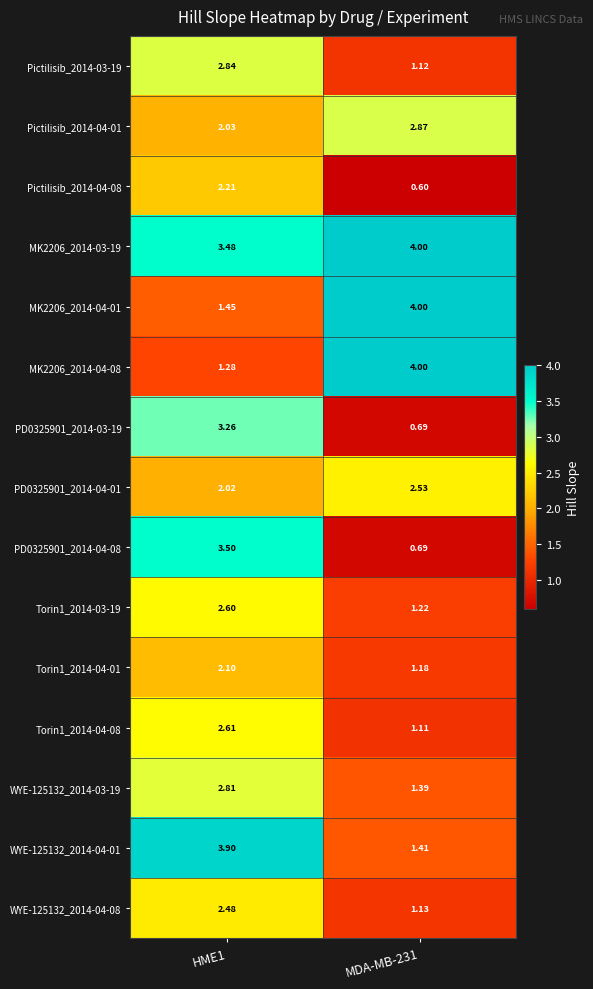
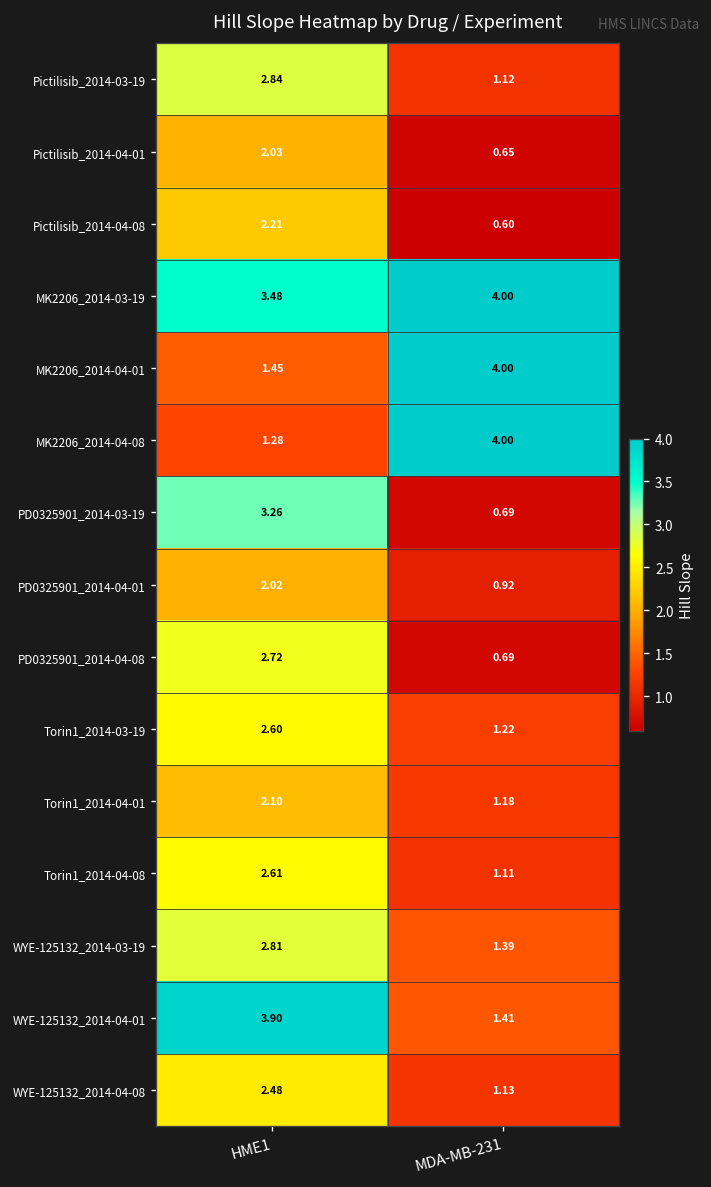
Pictilisib_2014-04-01, MDA-MB-231: 2.87 -> 0.65
PD0325901_2014-04-01, MDA-MB-231: 2.53 -> 0.92
PD0325901_2014-04-08, HME1: 3.50 -> 2.72
